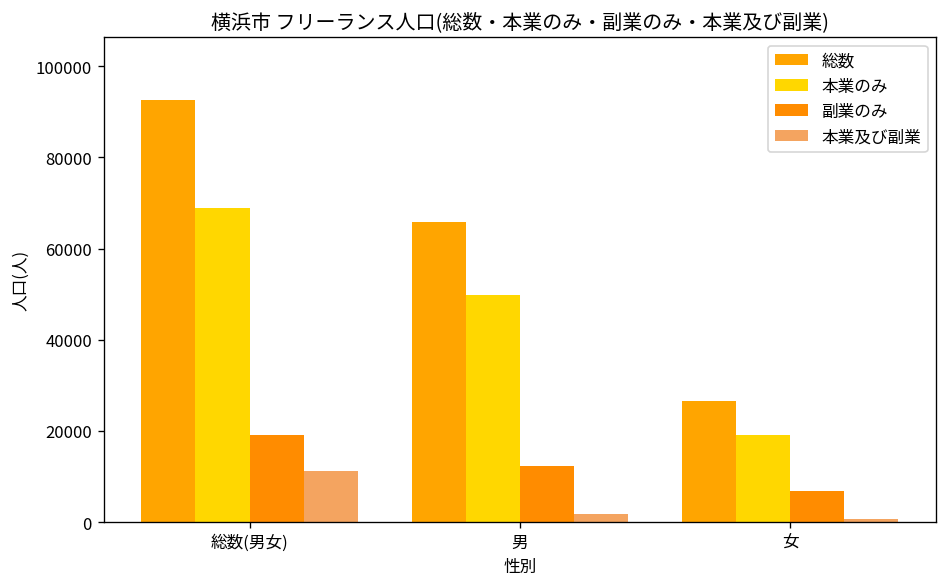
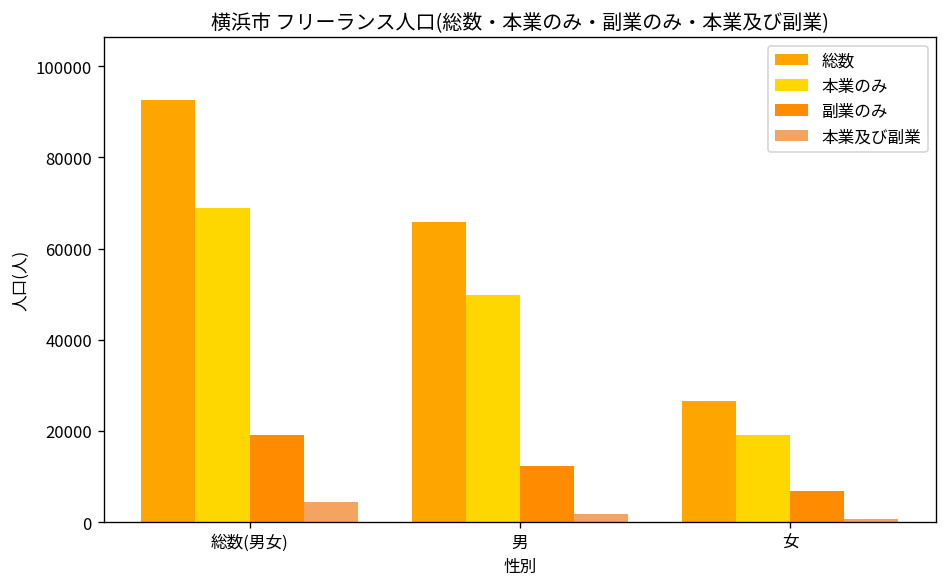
本業及び副業, 総数(男女): 11000 -> 4000
